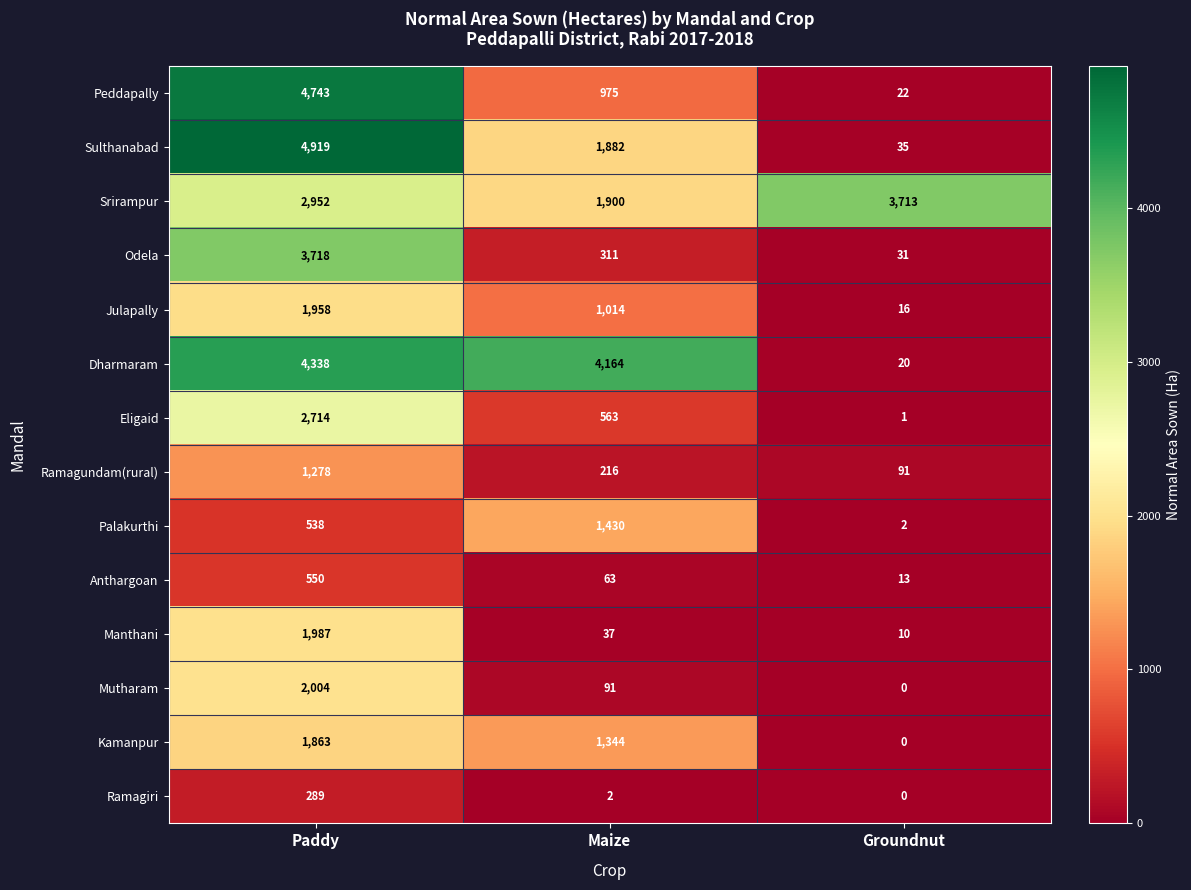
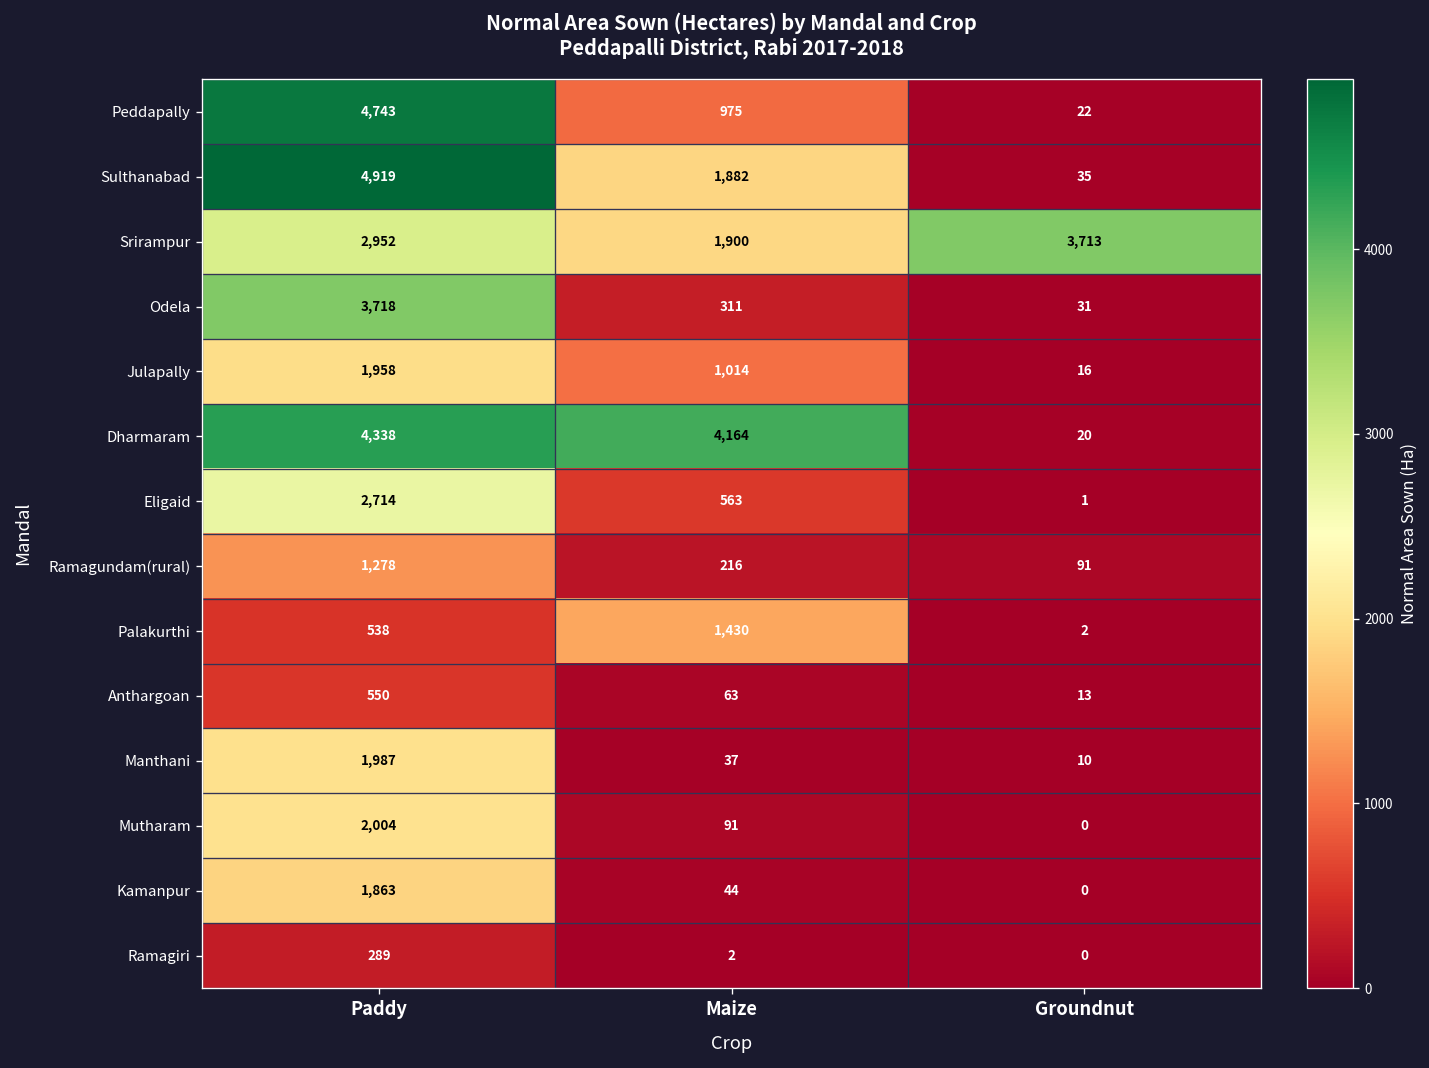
Kamanpur, Maize: 1,344 -> 44
